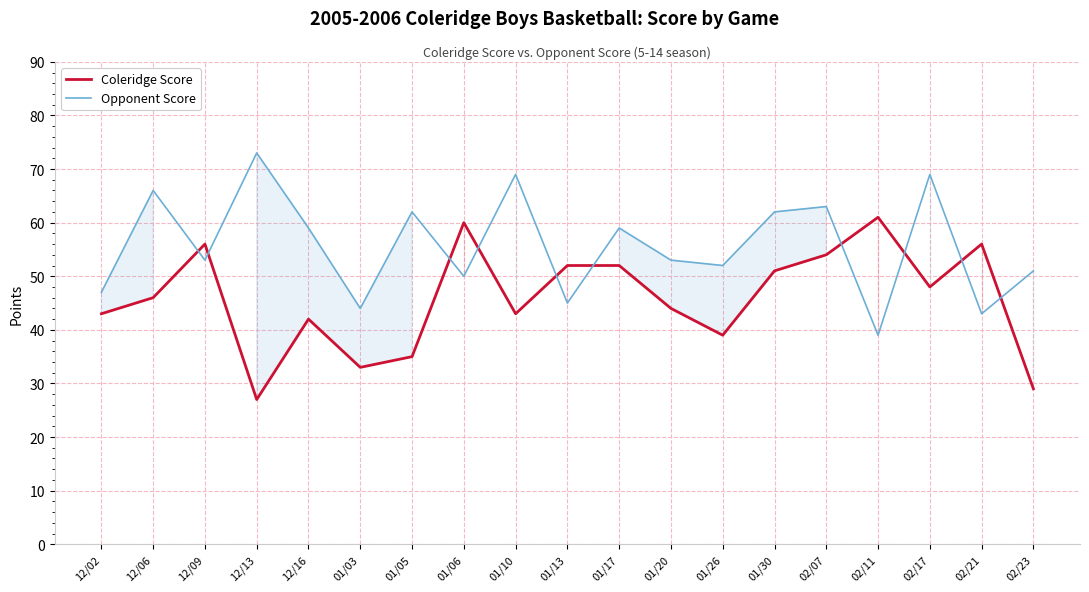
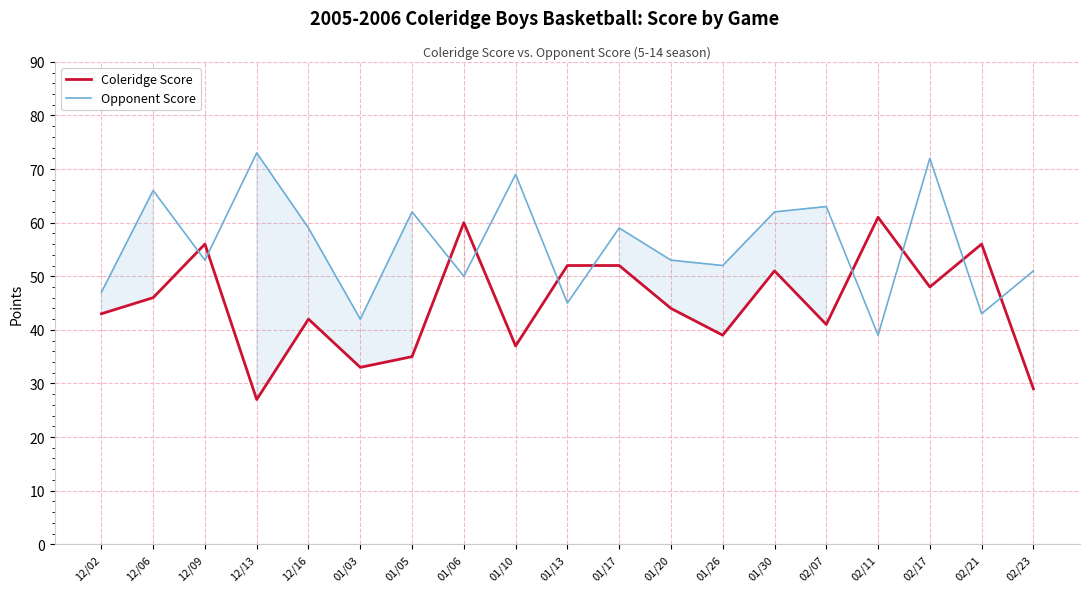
Opponent Score, 01/03: 44 -> 42
Coleridge Score, 01/10: 43 -> 37
Coleridge Score, 02/07: 54 -> 41
Opponent Score, 02/17: 69 -> 72
